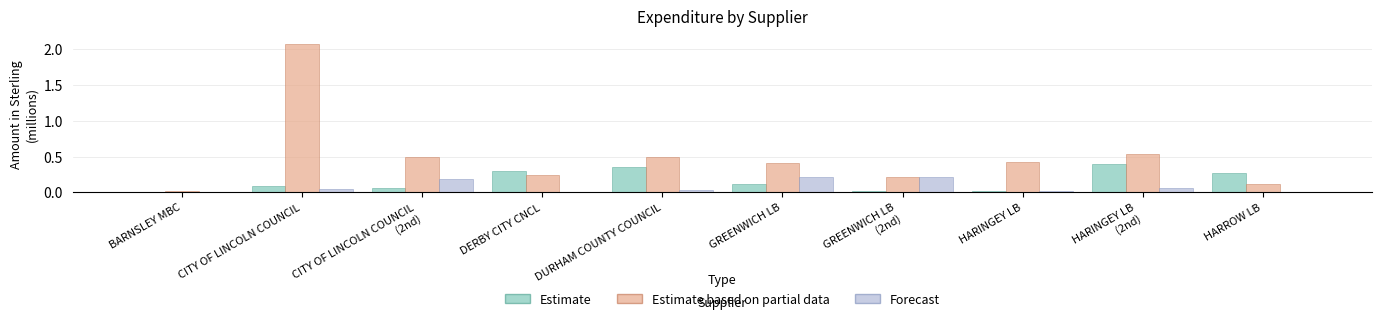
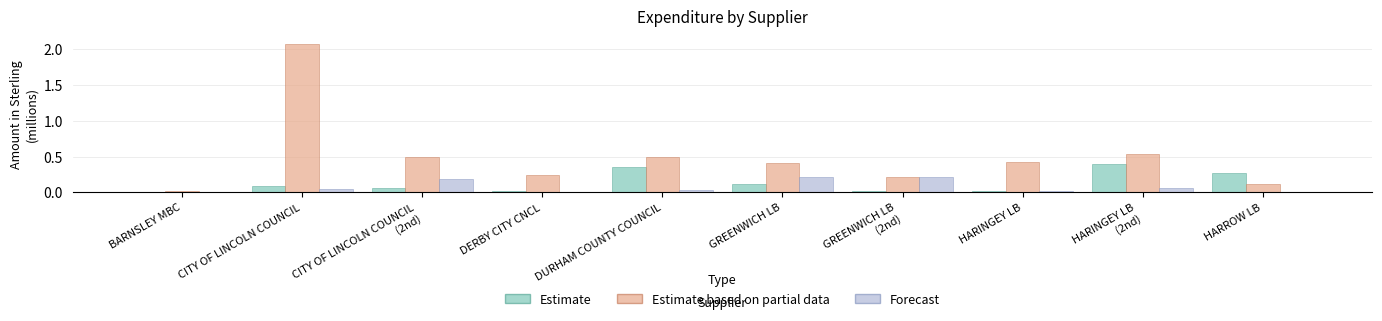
Estimate, DERBY CITY CNCL: 0.3 -> 0.0
